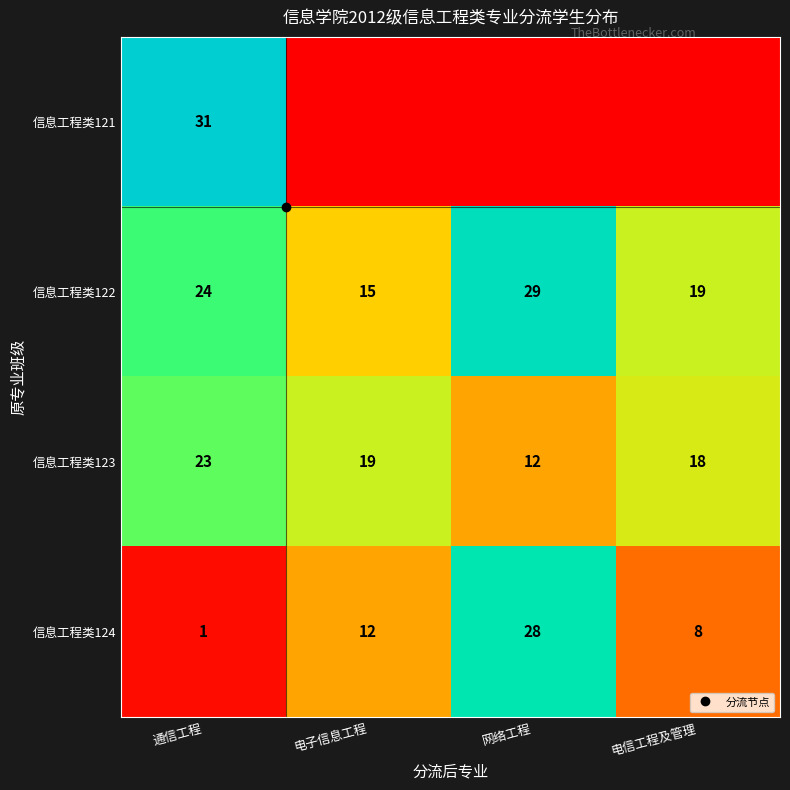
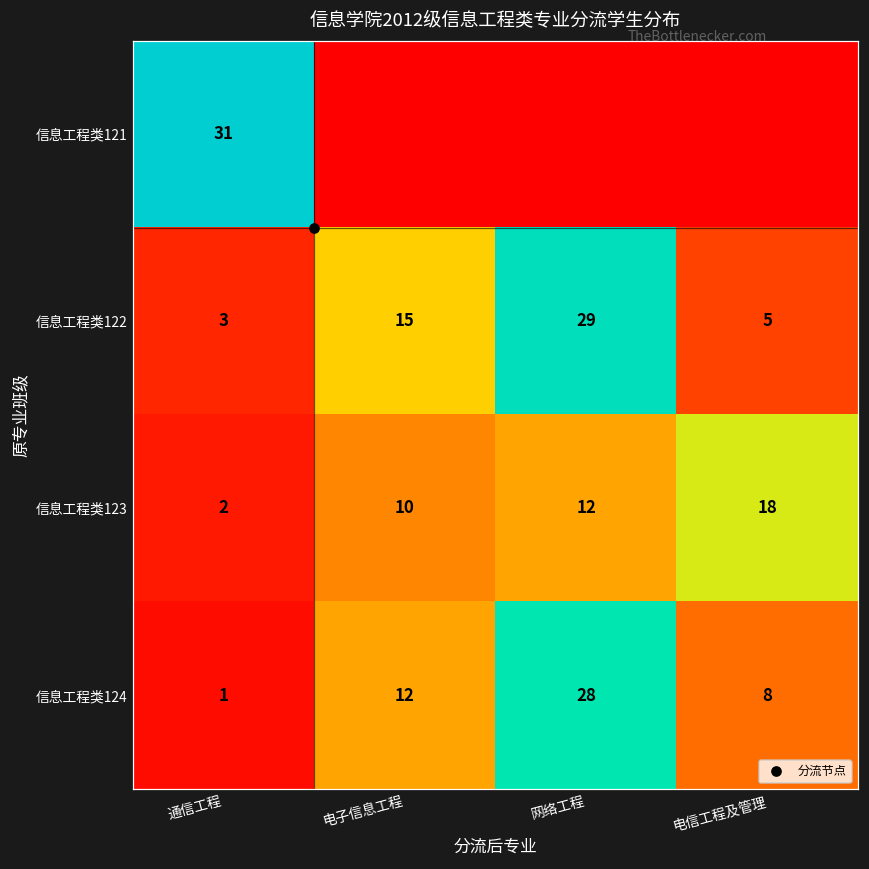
信息工程类122, 通信工程: 24 -> 3
信息工程类122, 电信工程及管理: 19 -> 5
信息工程类123, 通信工程: 23 -> 2
信息工程类123, 电子信息工程: 19 -> 10
